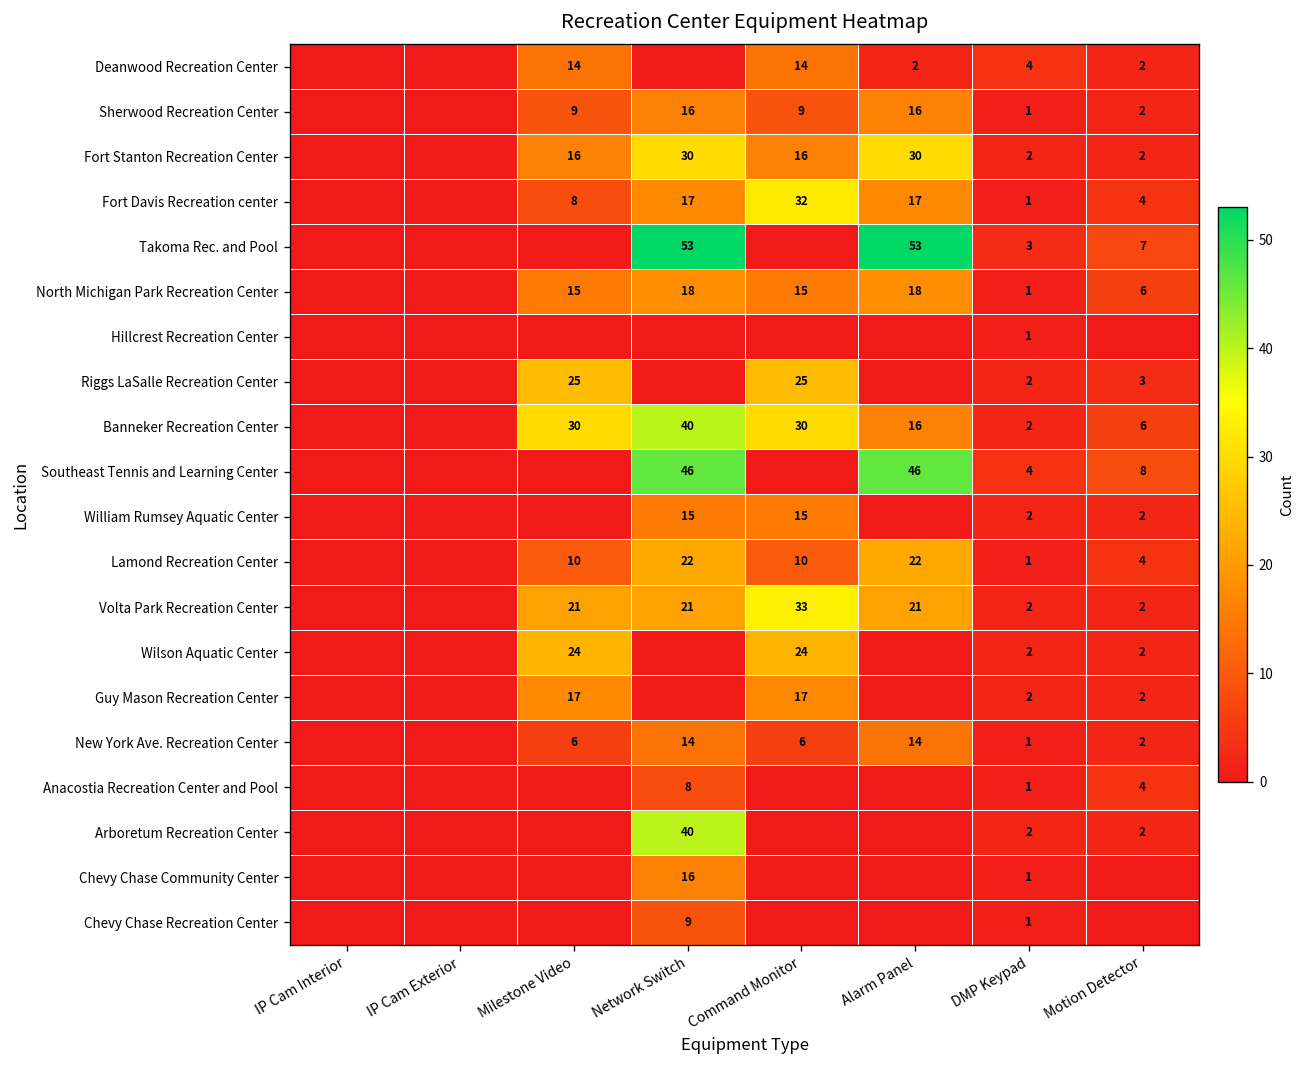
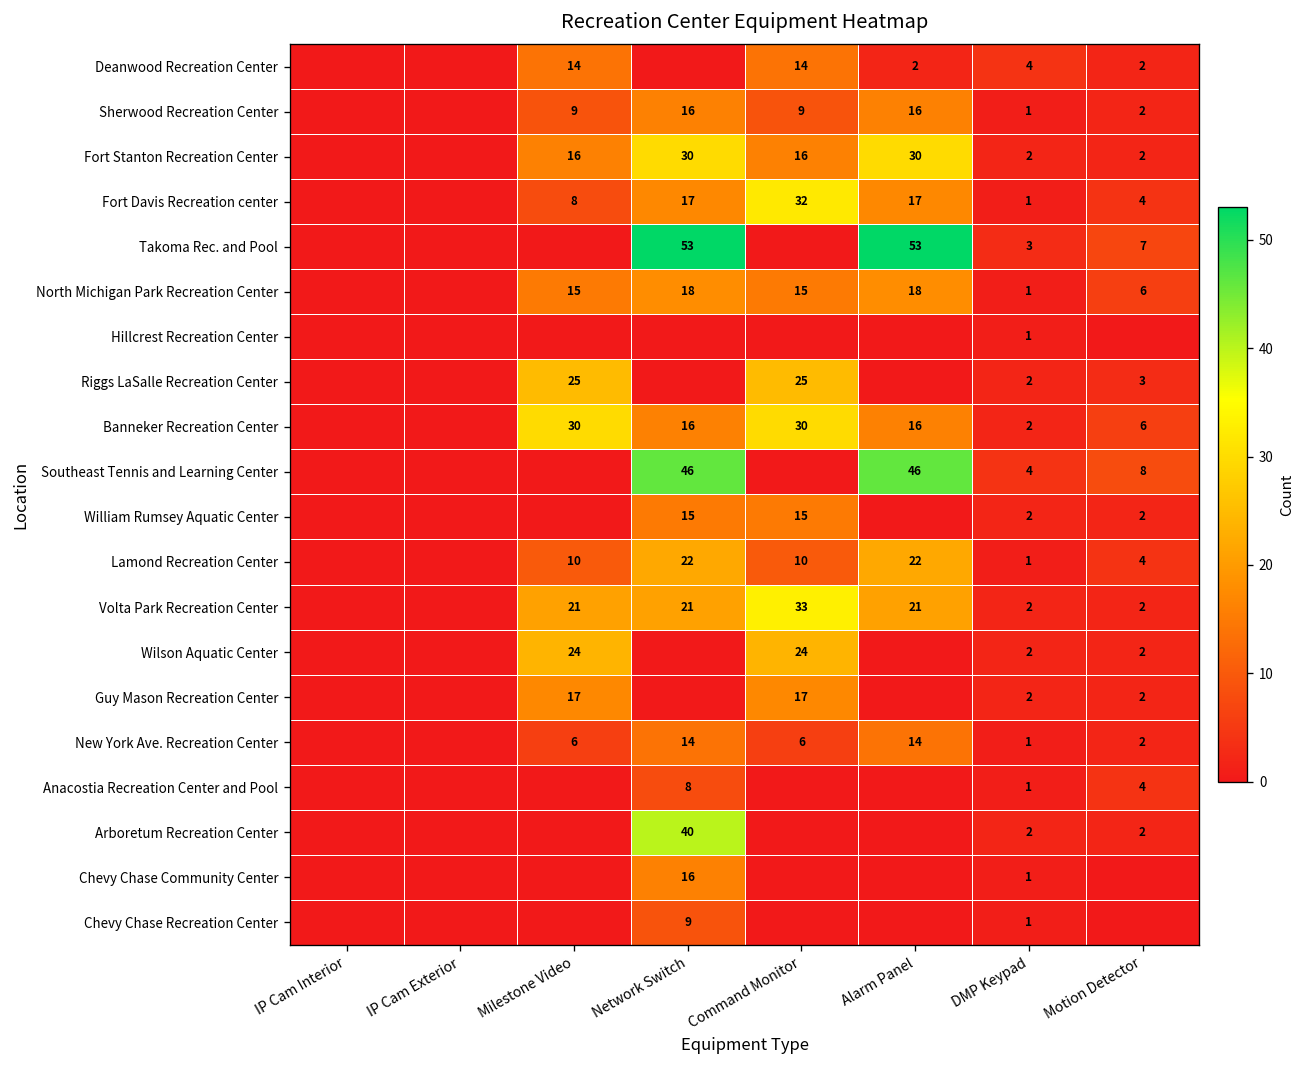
Banneker Recreation Center, Network Switch: 40 -> 16
